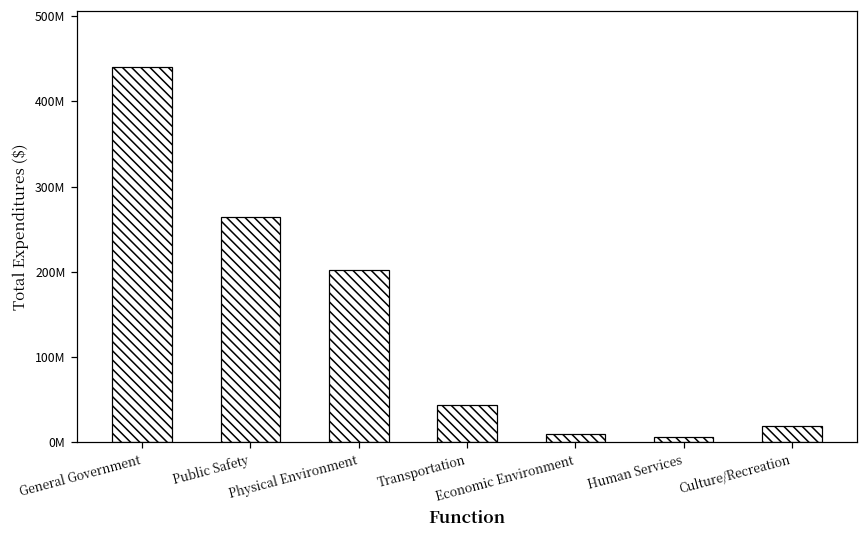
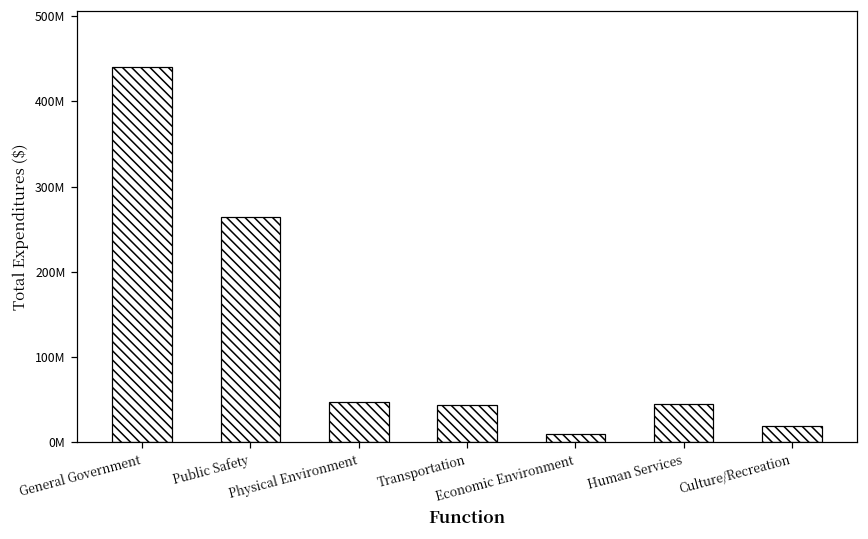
Physical Environment: 200000000 -> 50000000
Human Services: 10000000 -> 40000000
